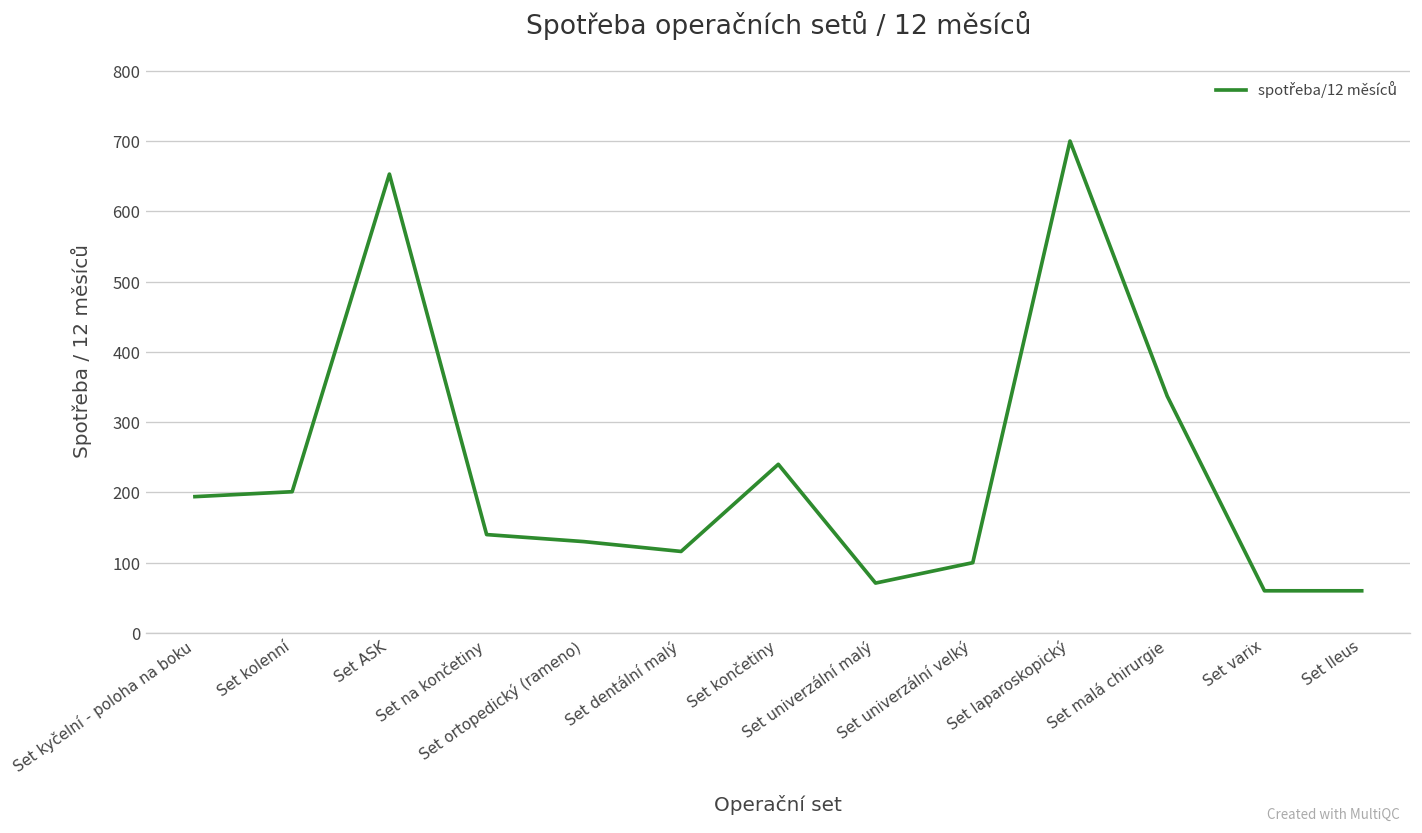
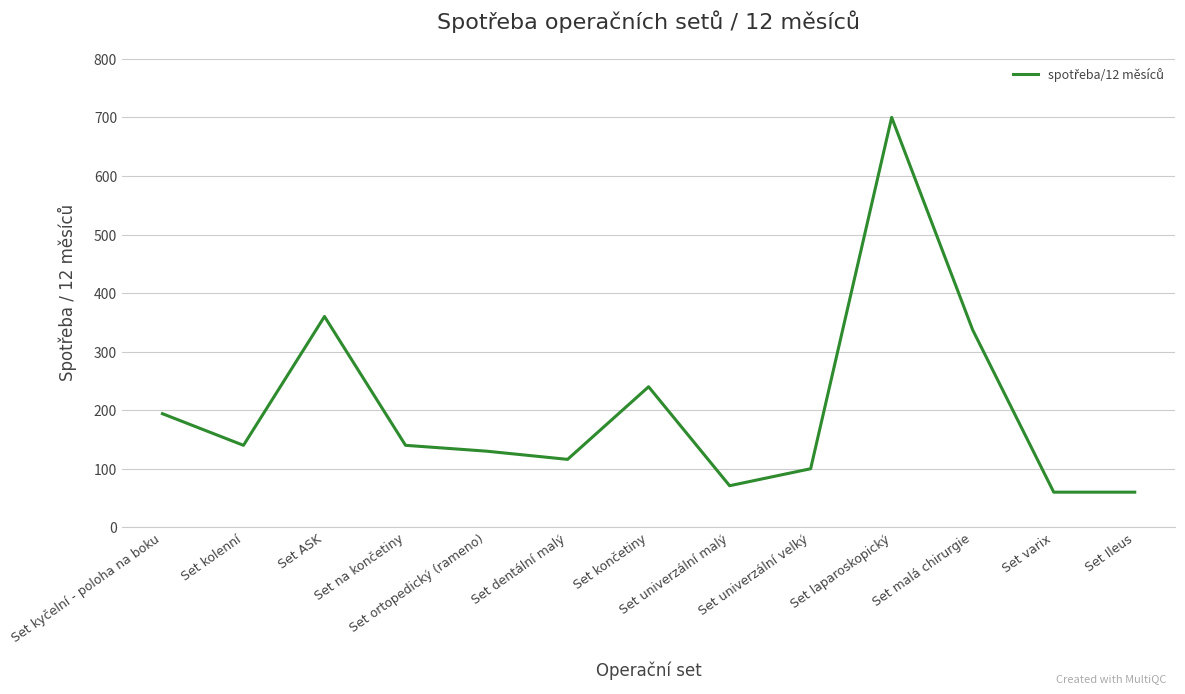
Set kolenní: 200 -> 140
Set ASK: 650 -> 360
